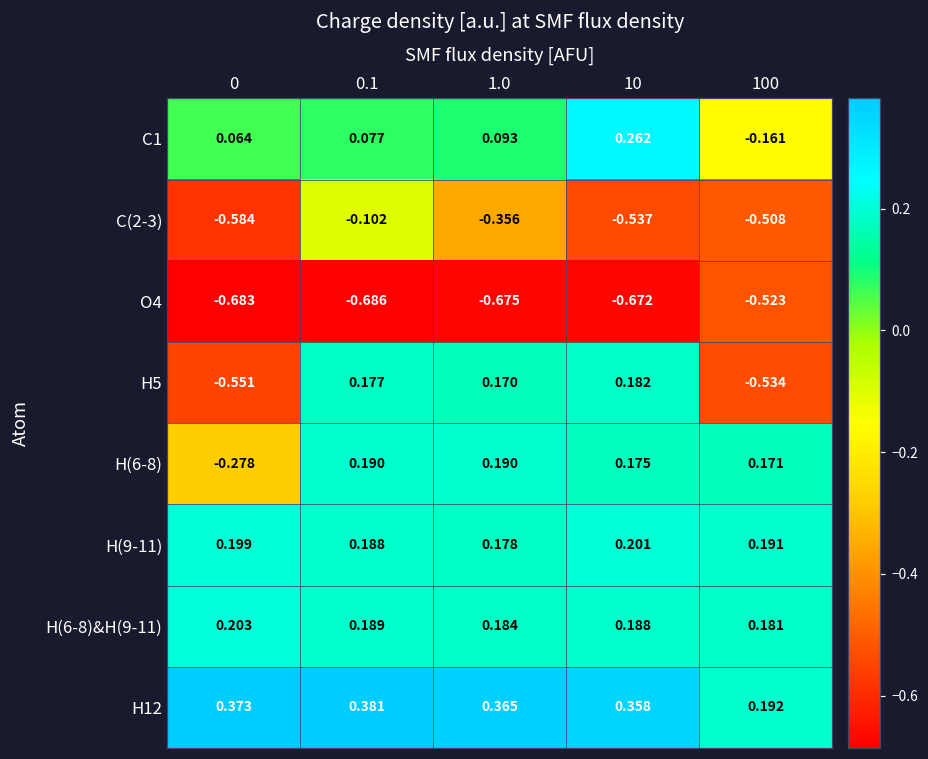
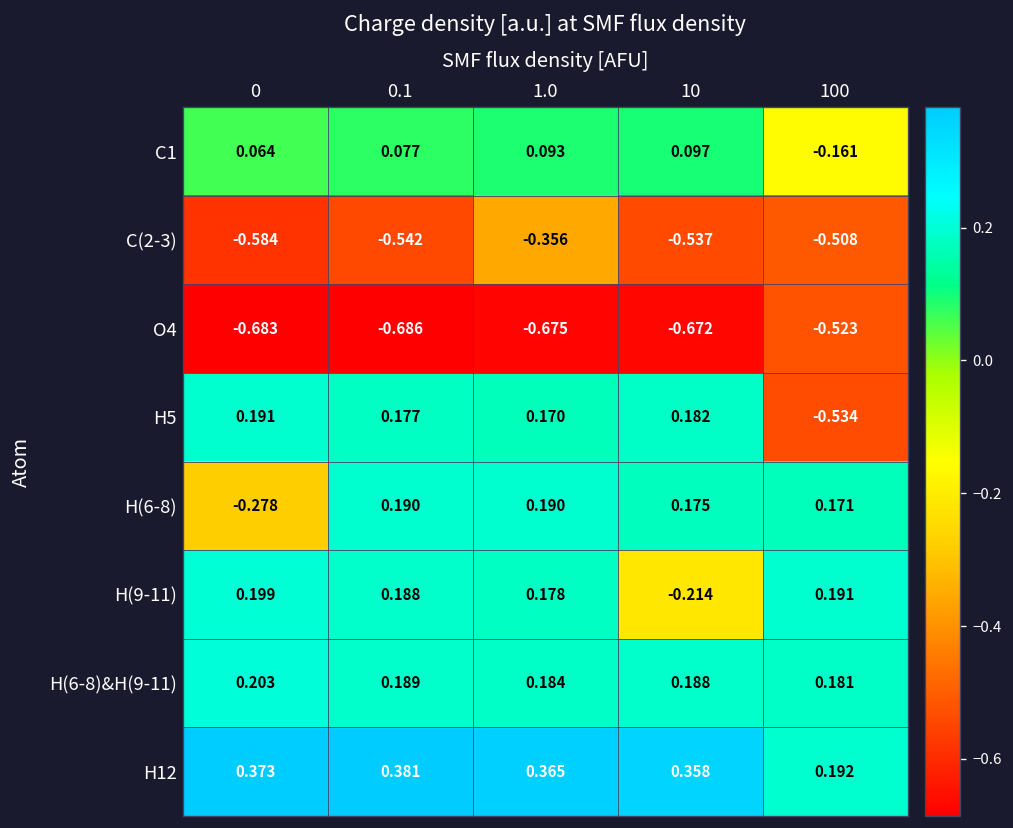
C1, 10: 0.262 -> 0.097
C(2-3), 0.1: -0.102 -> -0.542
H5, 0: -0.551 -> 0.191
H(9-11), 10: 0.201 -> -0.214
